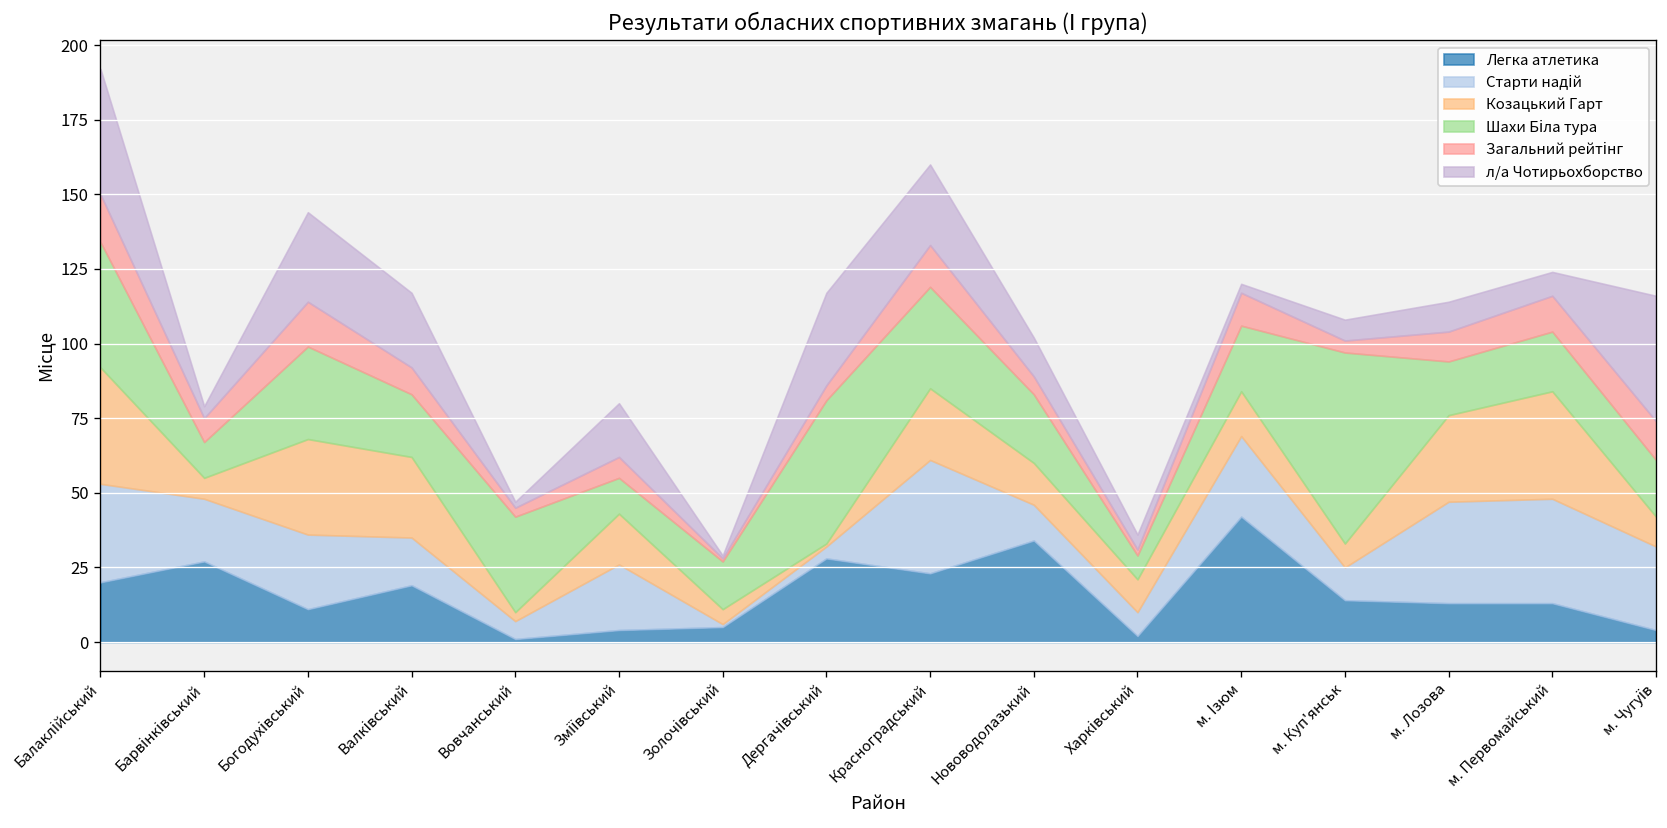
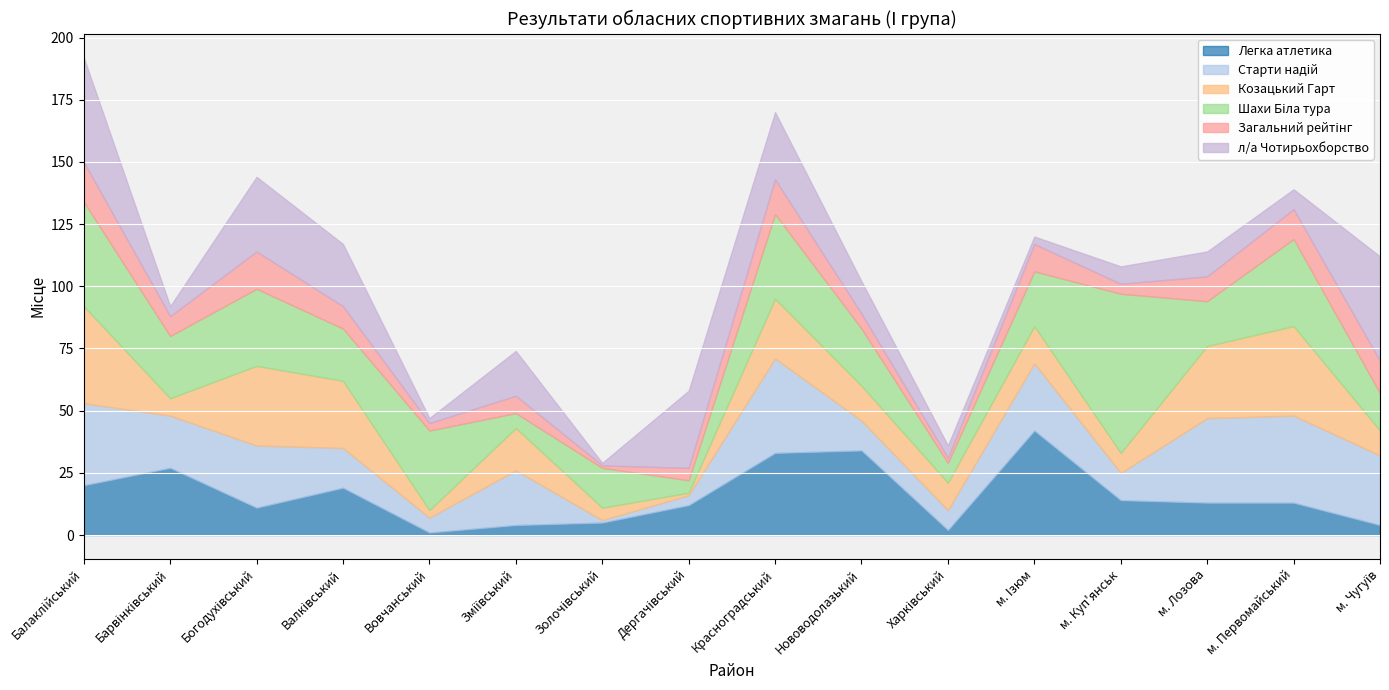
Шахи Біла тура, Барвінківський: 12 -> 25
Шахи Біла тура, Зміївський: 12 -> 6
Легка атлетика, Дергачівський: 28 -> 12
Шахи Біла тура, Дергачівський: 48 -> 5
Легка атлетика, Красноградський: 23 -> 33
Шахи Біла тура, м. Первомайський: 20 -> 35
Шахи Біла тура, м. Чугуїв: 19 -> 15
